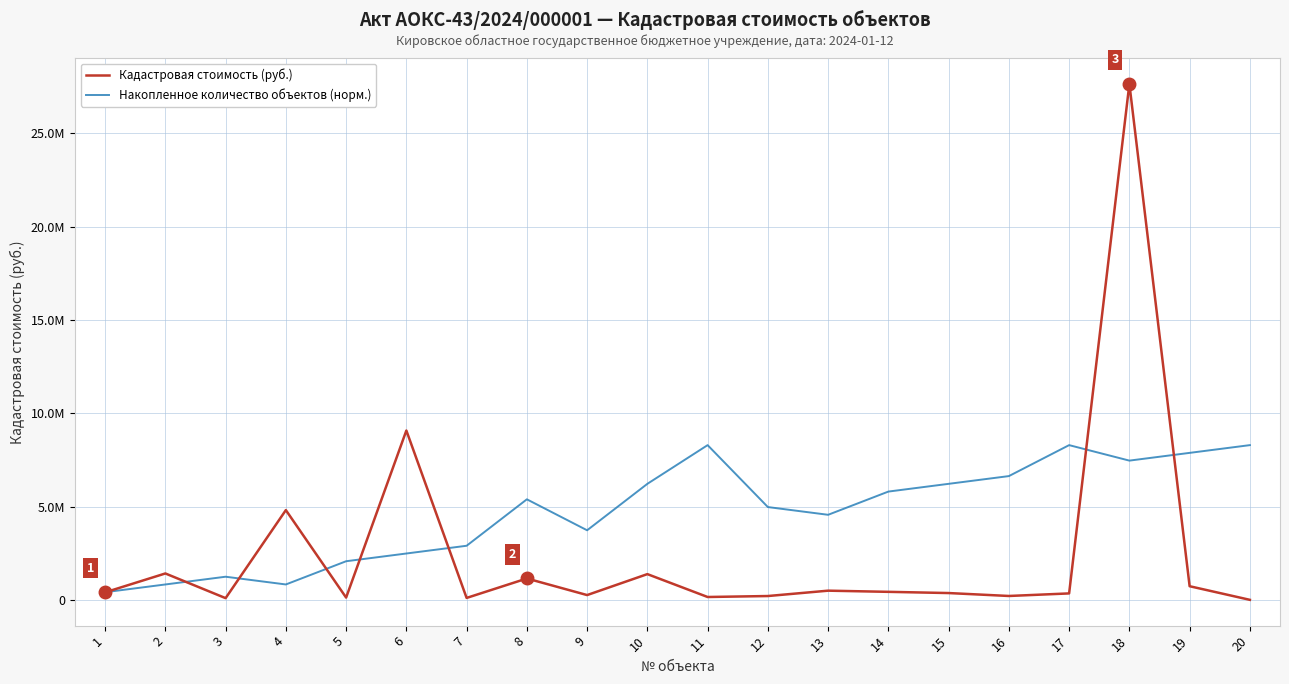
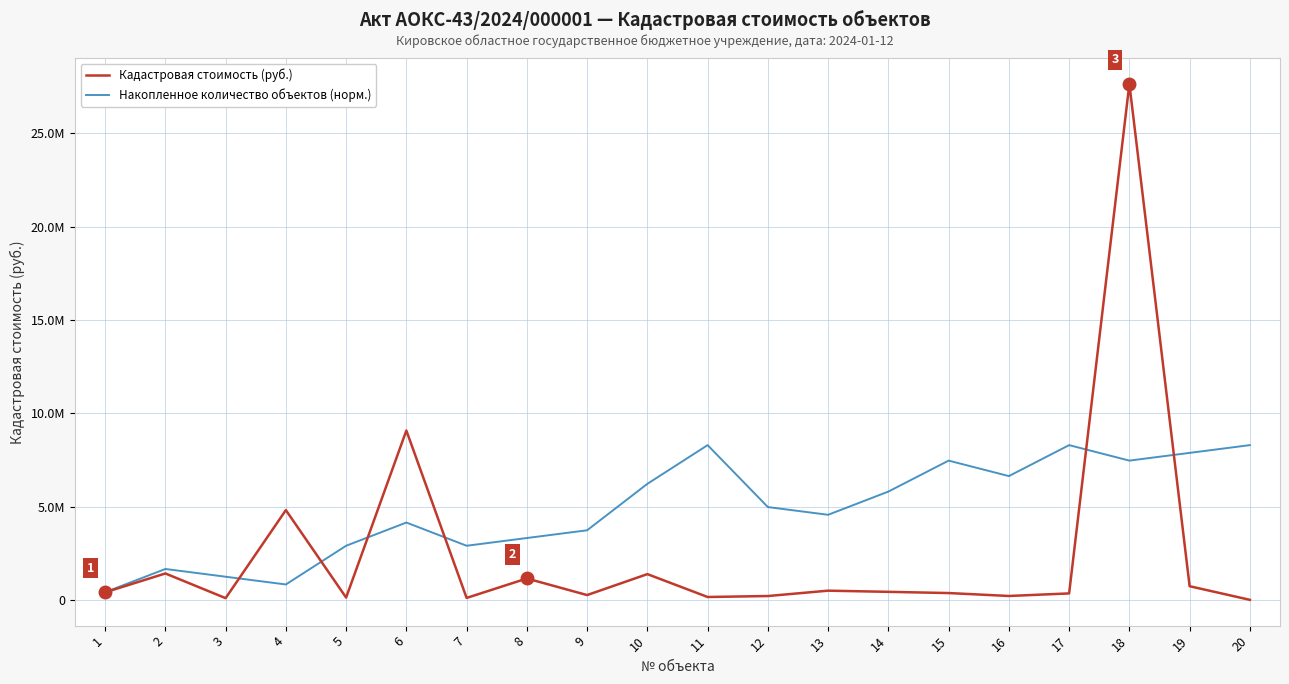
Накопленное количество объектов (норм.), 2: 0.8М -> 1.7М
Накопленное количество объектов (норм.), 5: 2.1М -> 2.9М
Накопленное количество объектов (норм.), 6: 2.5М -> 4.1М
Накопленное количество объектов (норм.), 8: 5.4М -> 3.3М
Накопленное количество объектов (норм.), 15: 6.2М -> 7.5М
